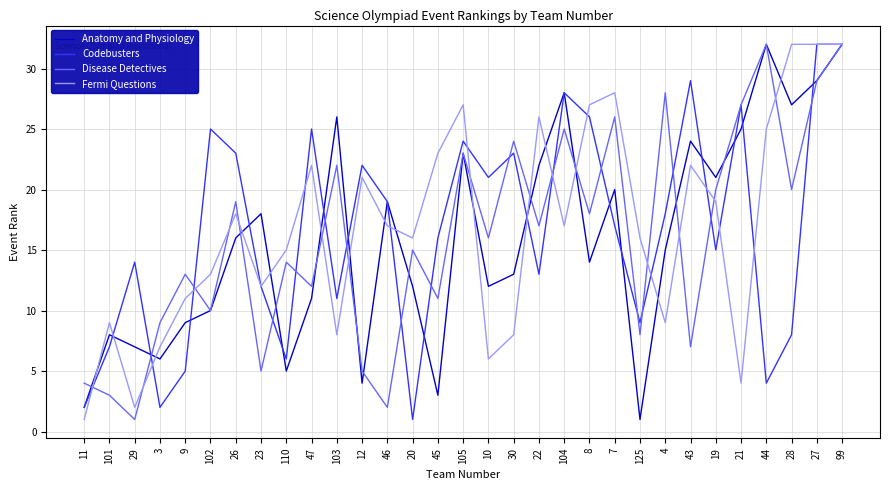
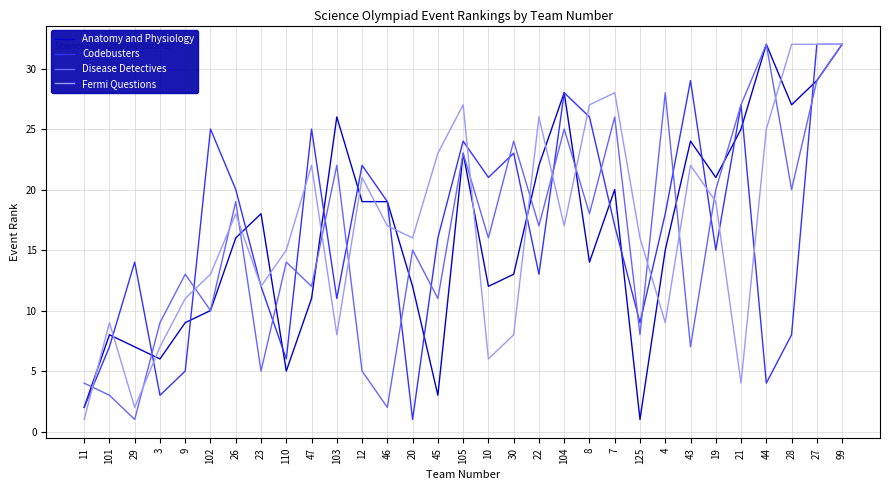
Codebusters, 3: 2 -> 3
Codebusters, 26: 23 -> 20
Anatomy and Physiology, 12: 4 -> 19
